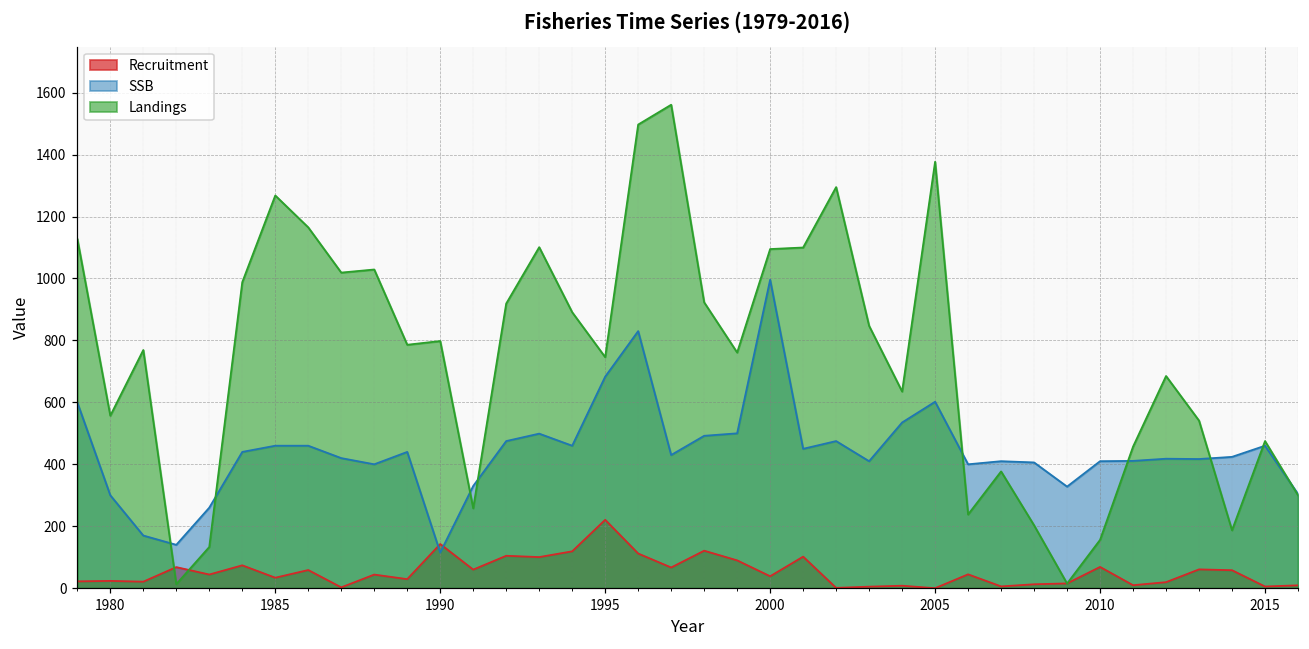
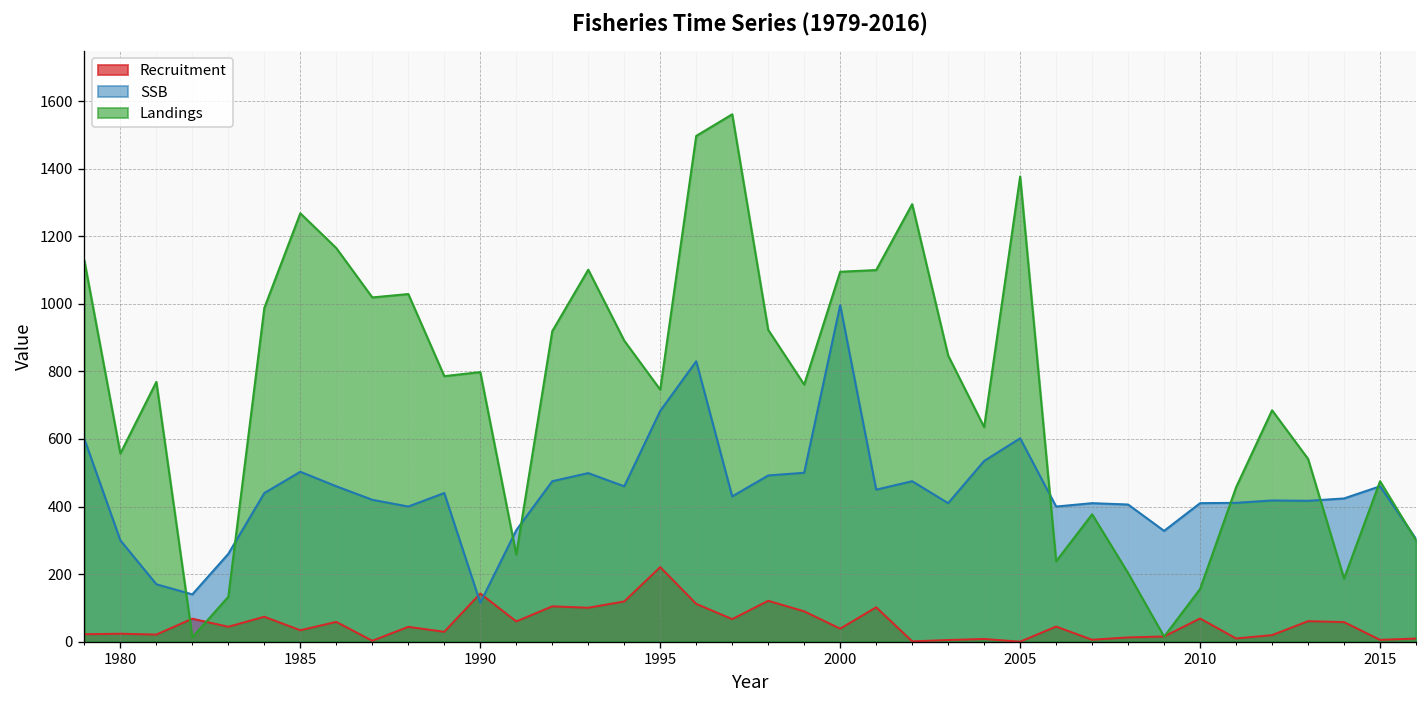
SSB, 1985: 460 -> 500
